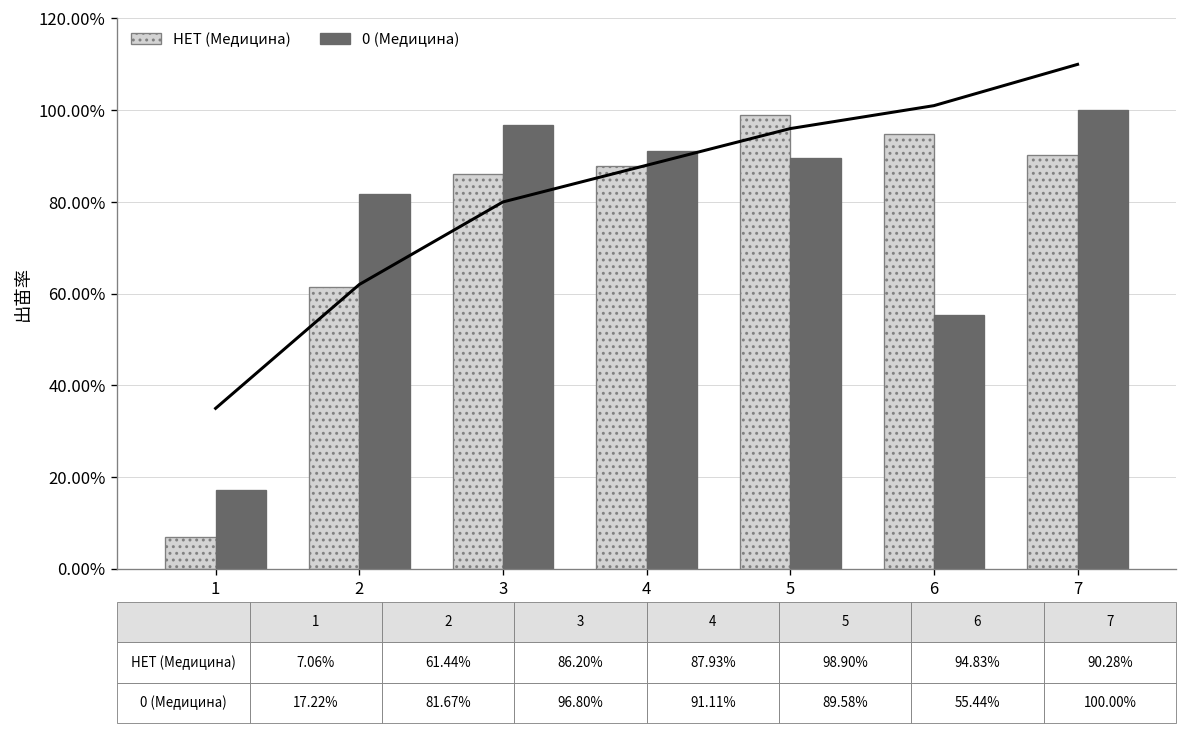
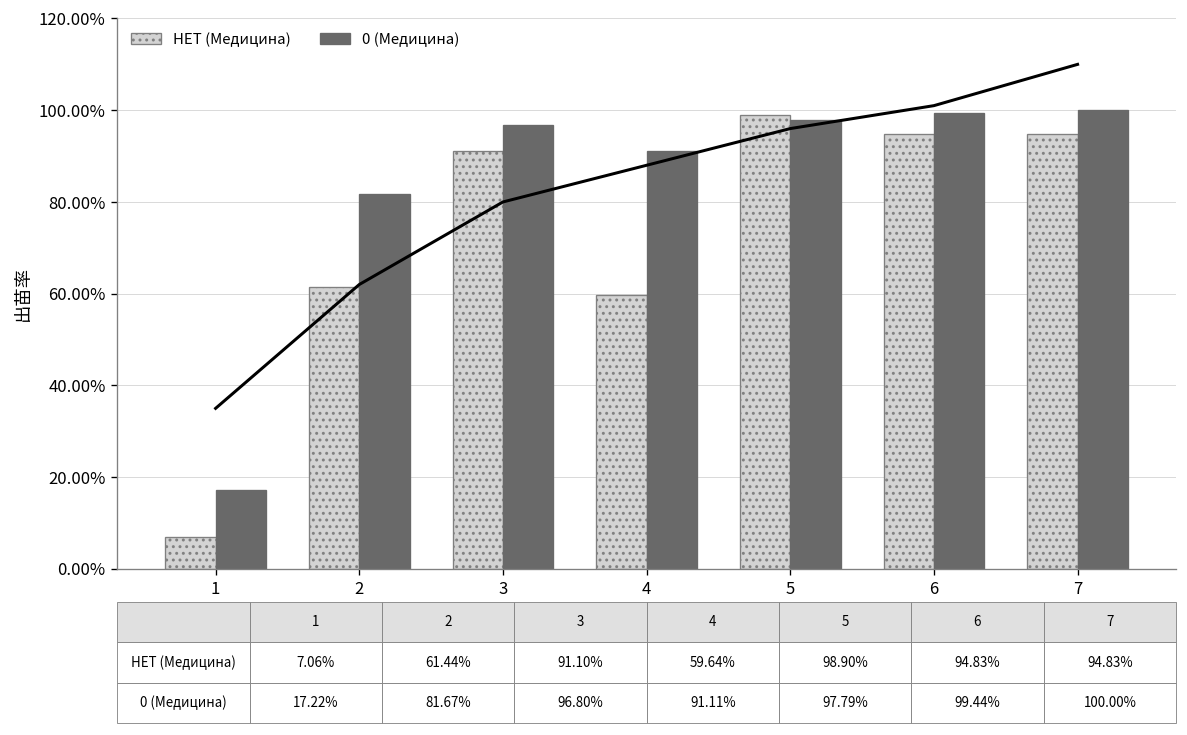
НЕТ (Медицина), 3: 86.20% -> 91.10%
НЕТ (Медицина), 4: 87.93% -> 59.64%
0 (Медицина), 5: 89.58% -> 97.79%
0 (Медицина), 6: 55.44% -> 99.44%
НЕТ (Медицина), 7: 90.28% -> 94.83%
